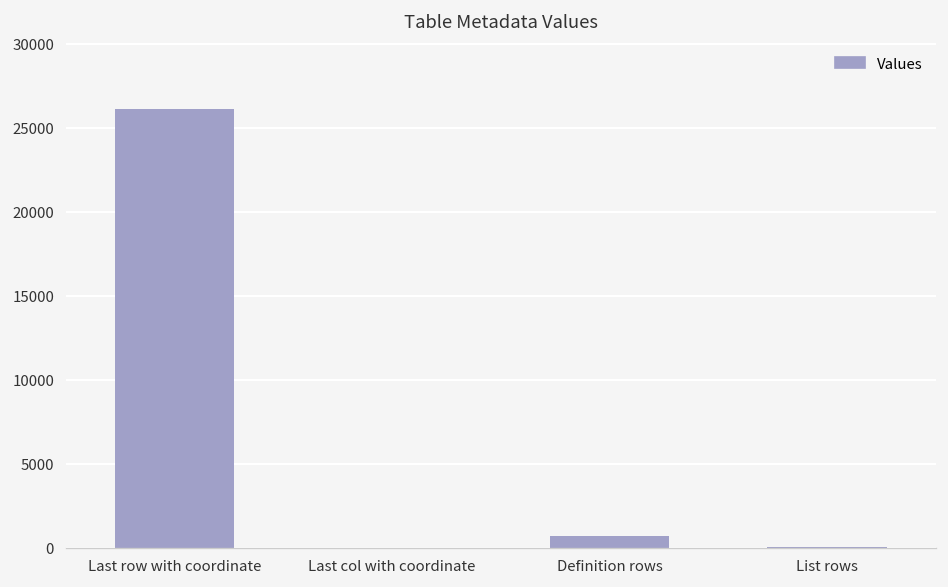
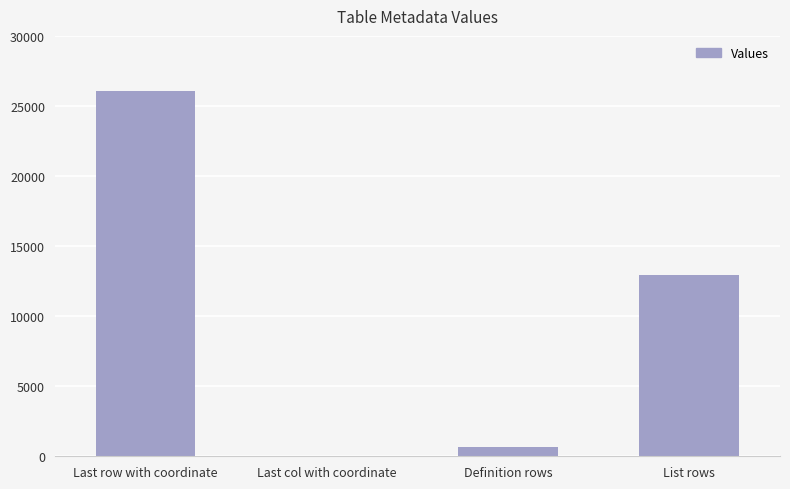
List rows: 100 -> 12900
